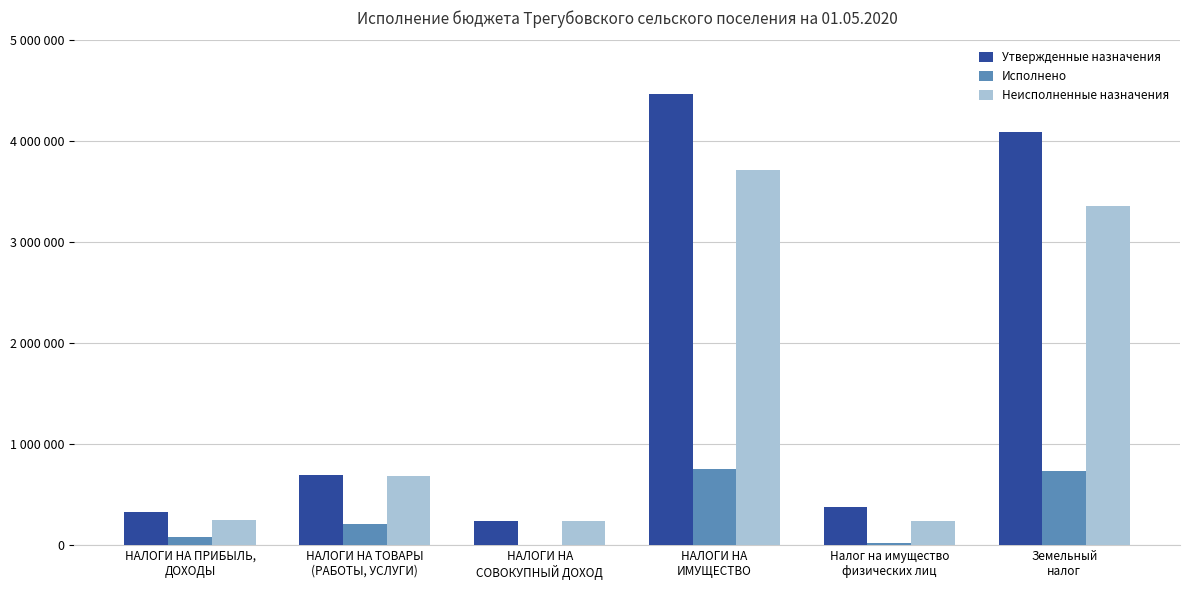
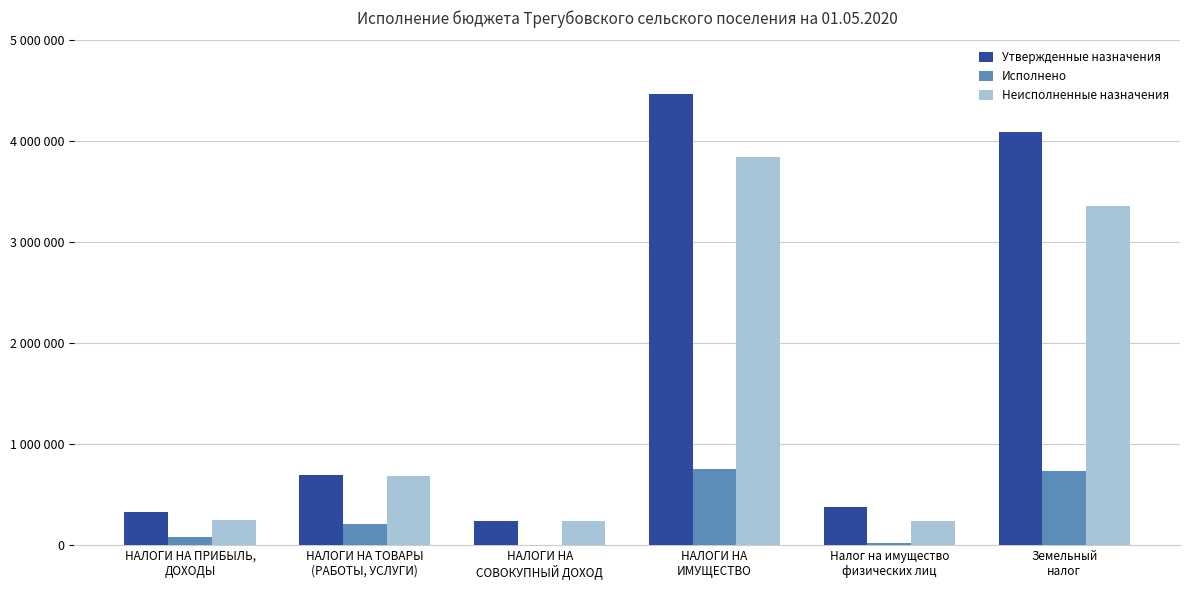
Неисполненные назначения, НАЛОГИ НА ИМУЩЕСТВО: 3720000 -> 3840000
